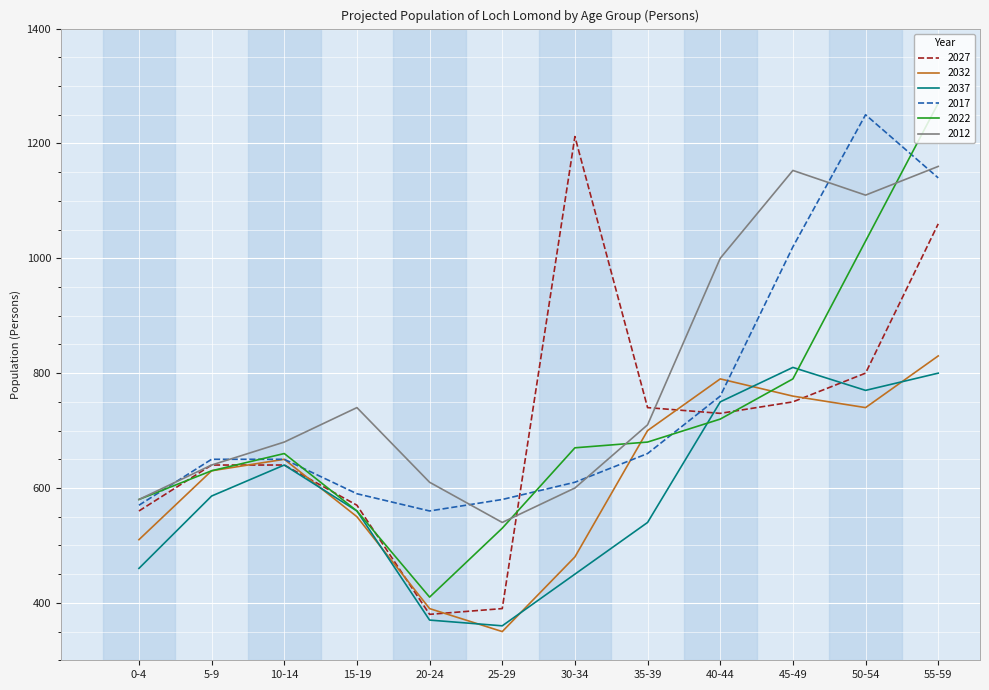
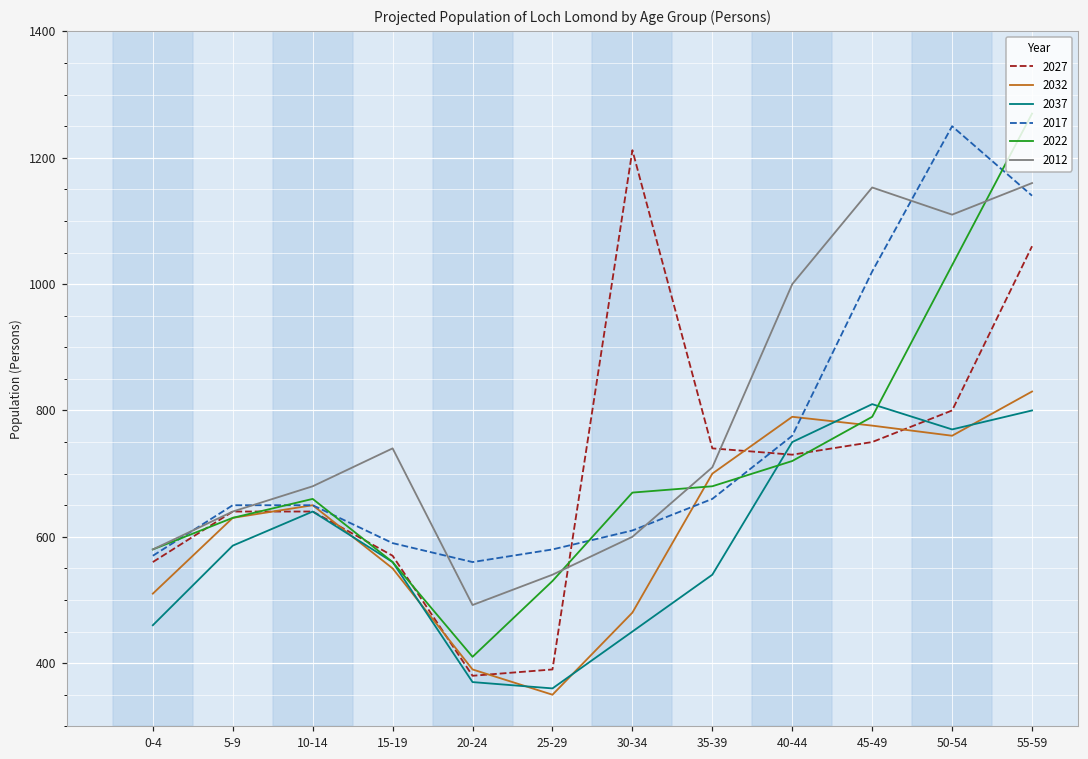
2012, 20-24: 610 -> 490
2032, 45-49: 760 -> 780
2032, 50-54: 740 -> 760
